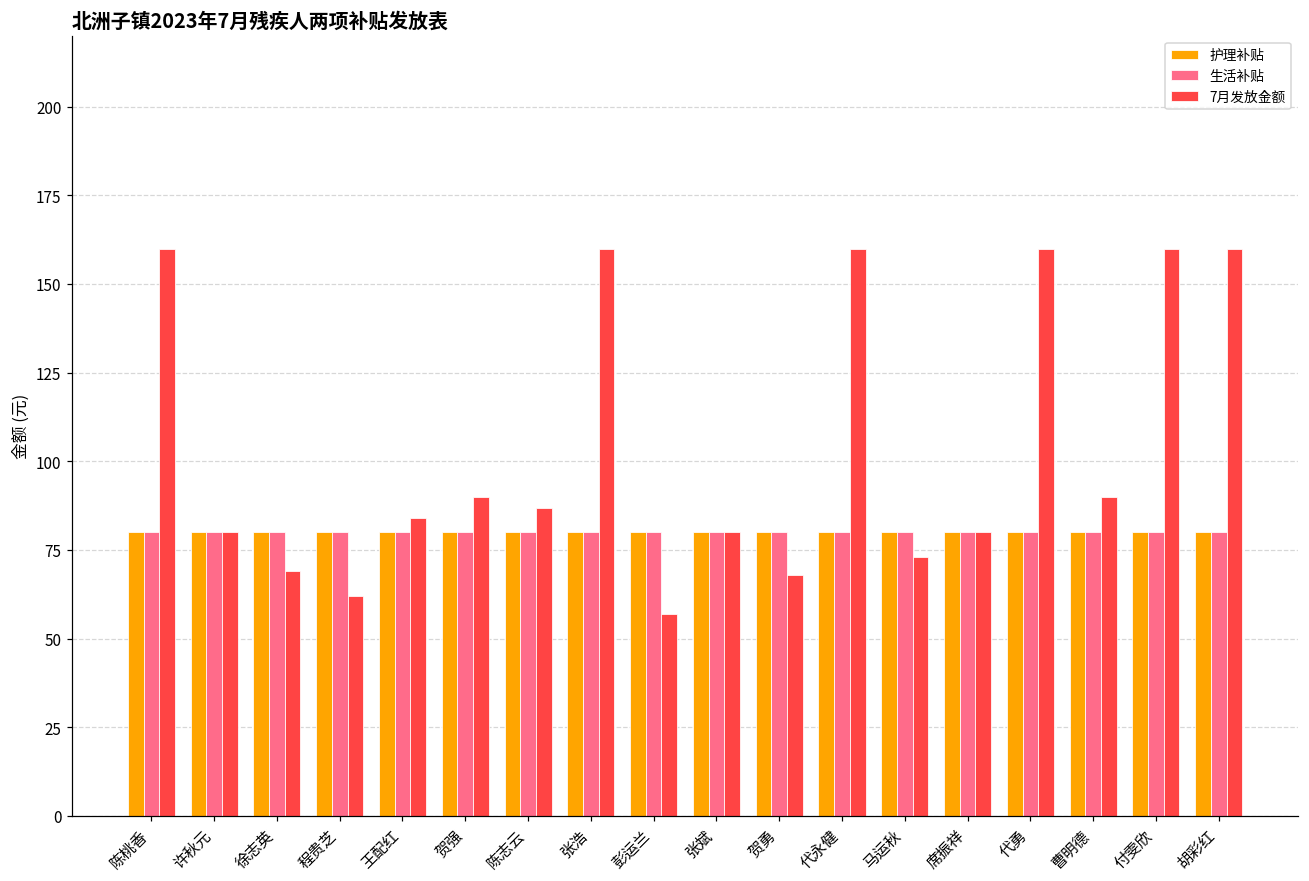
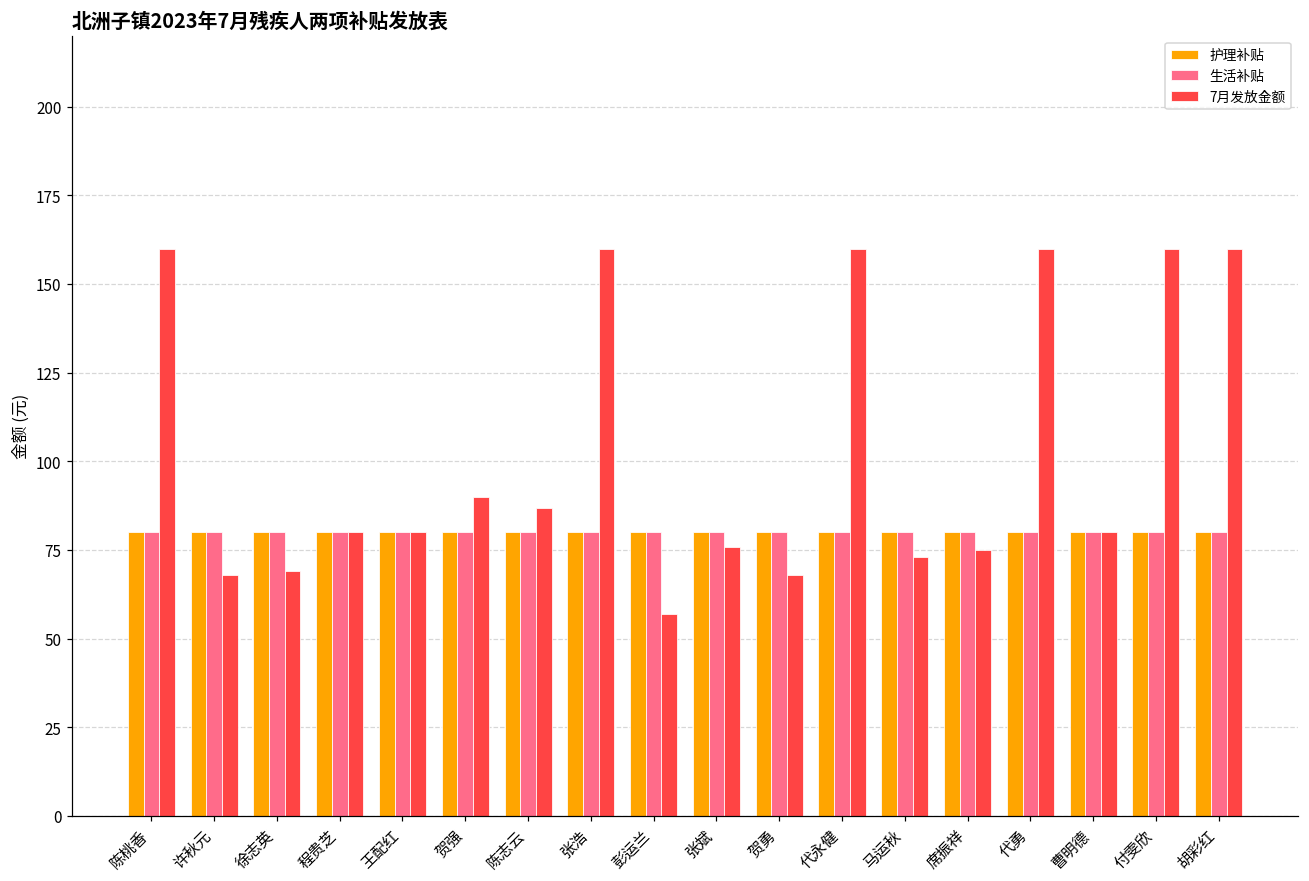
7月发放金额, 许秋元: 80 -> 68
7月发放金额, 程贵芝: 62 -> 80
7月发放金额, 王配红: 84 -> 80
7月发放金额, 张斌: 80 -> 76
7月发放金额, 席振祥: 80 -> 75
7月发放金额, 曹明德: 90 -> 80
